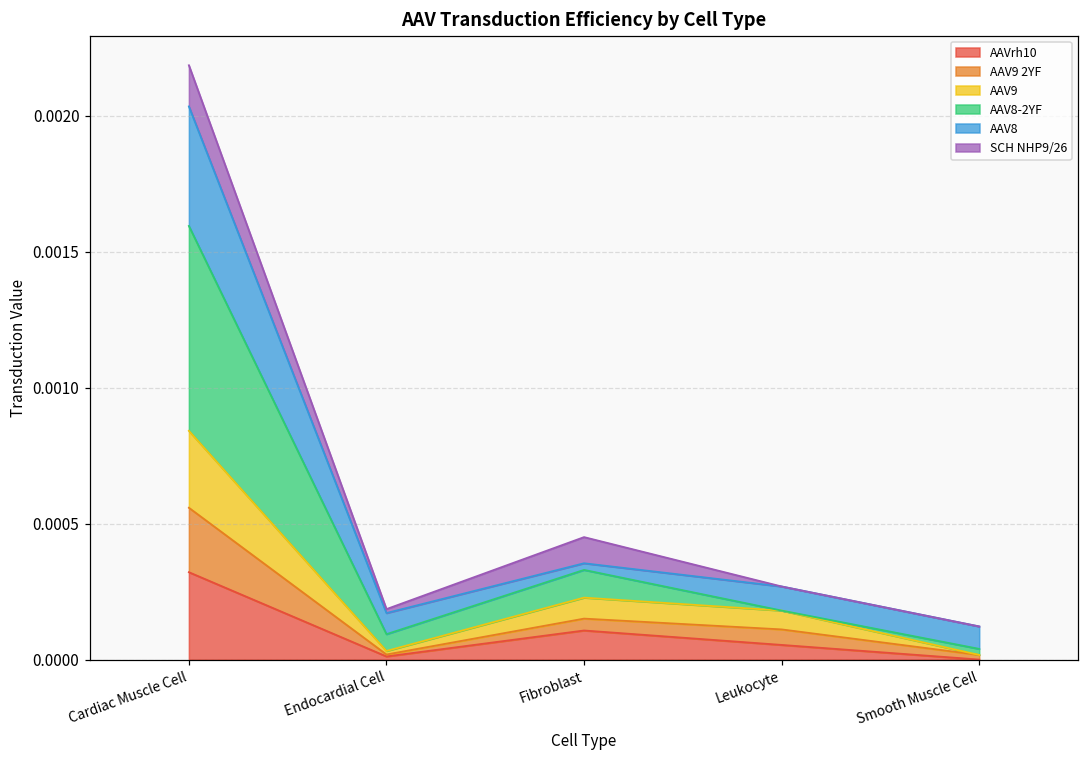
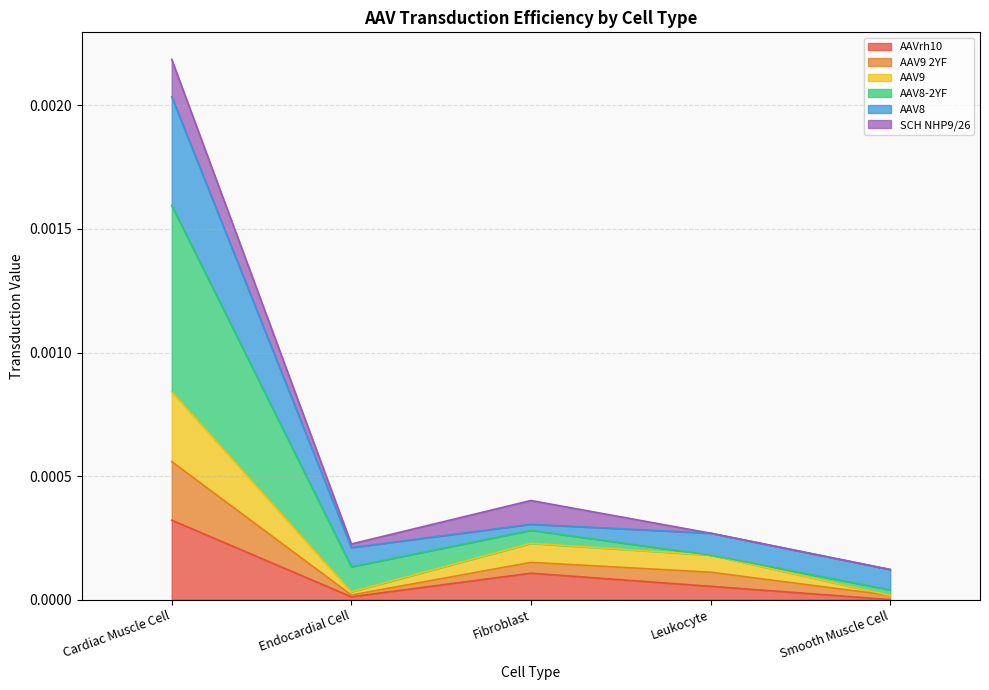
AAV8-2YF, Endocardial Cell: 0.00006 -> 0.00010
AAV8-2YF, Fibroblast: 0.00010 -> 0.00005
